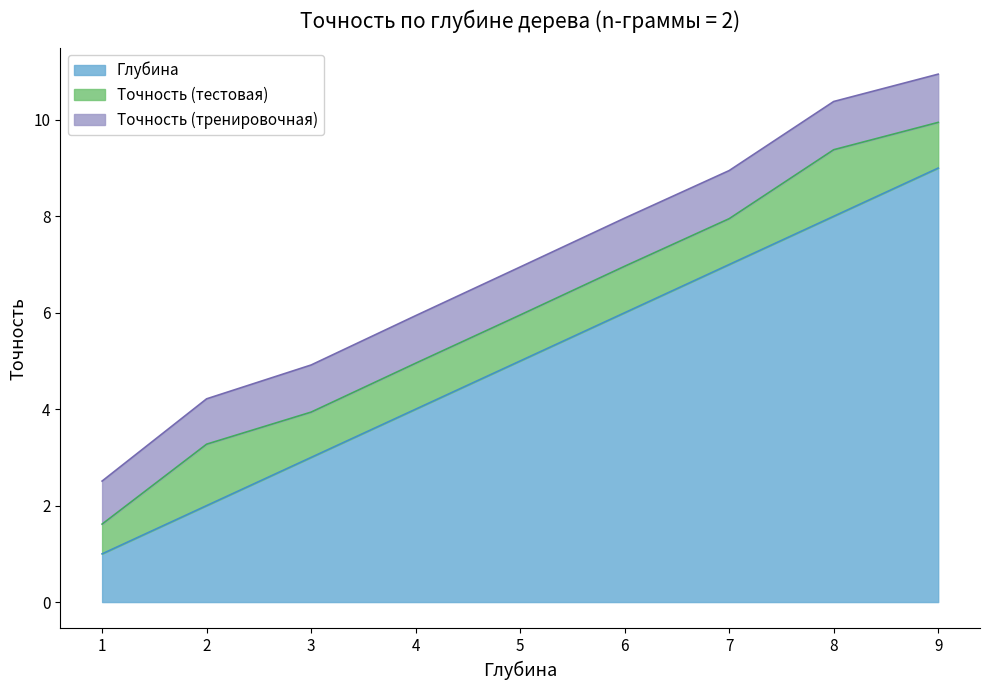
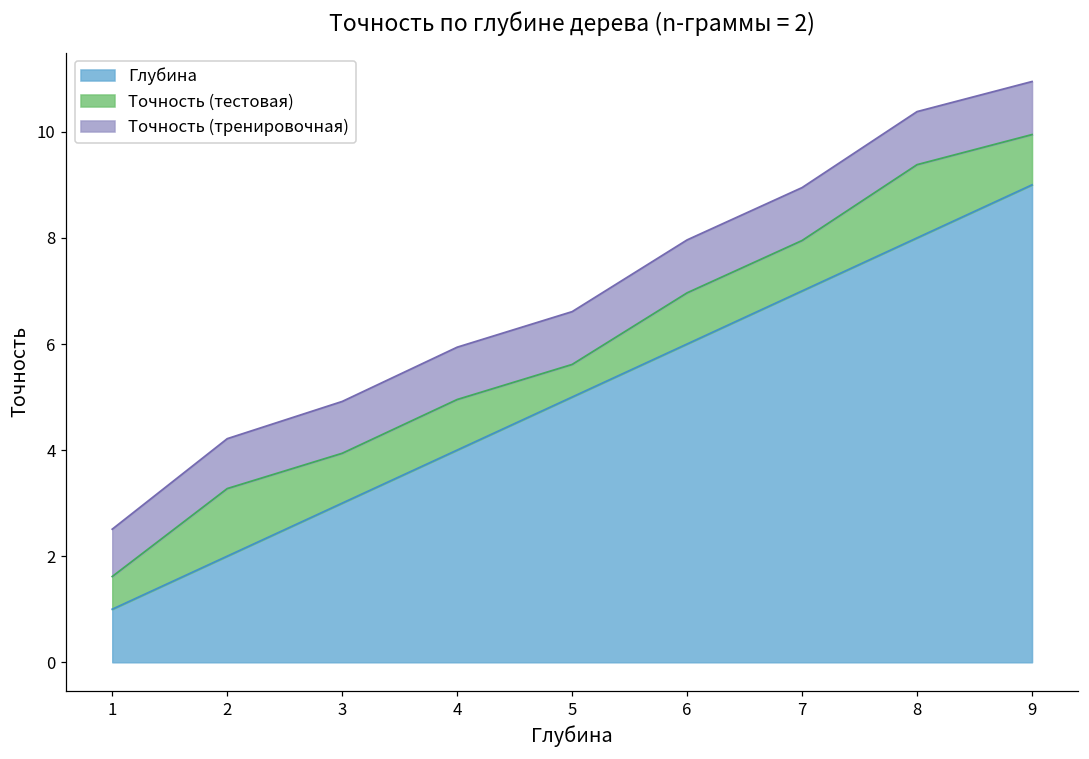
Точность (тестовая), 5: 1.0 -> 0.6
